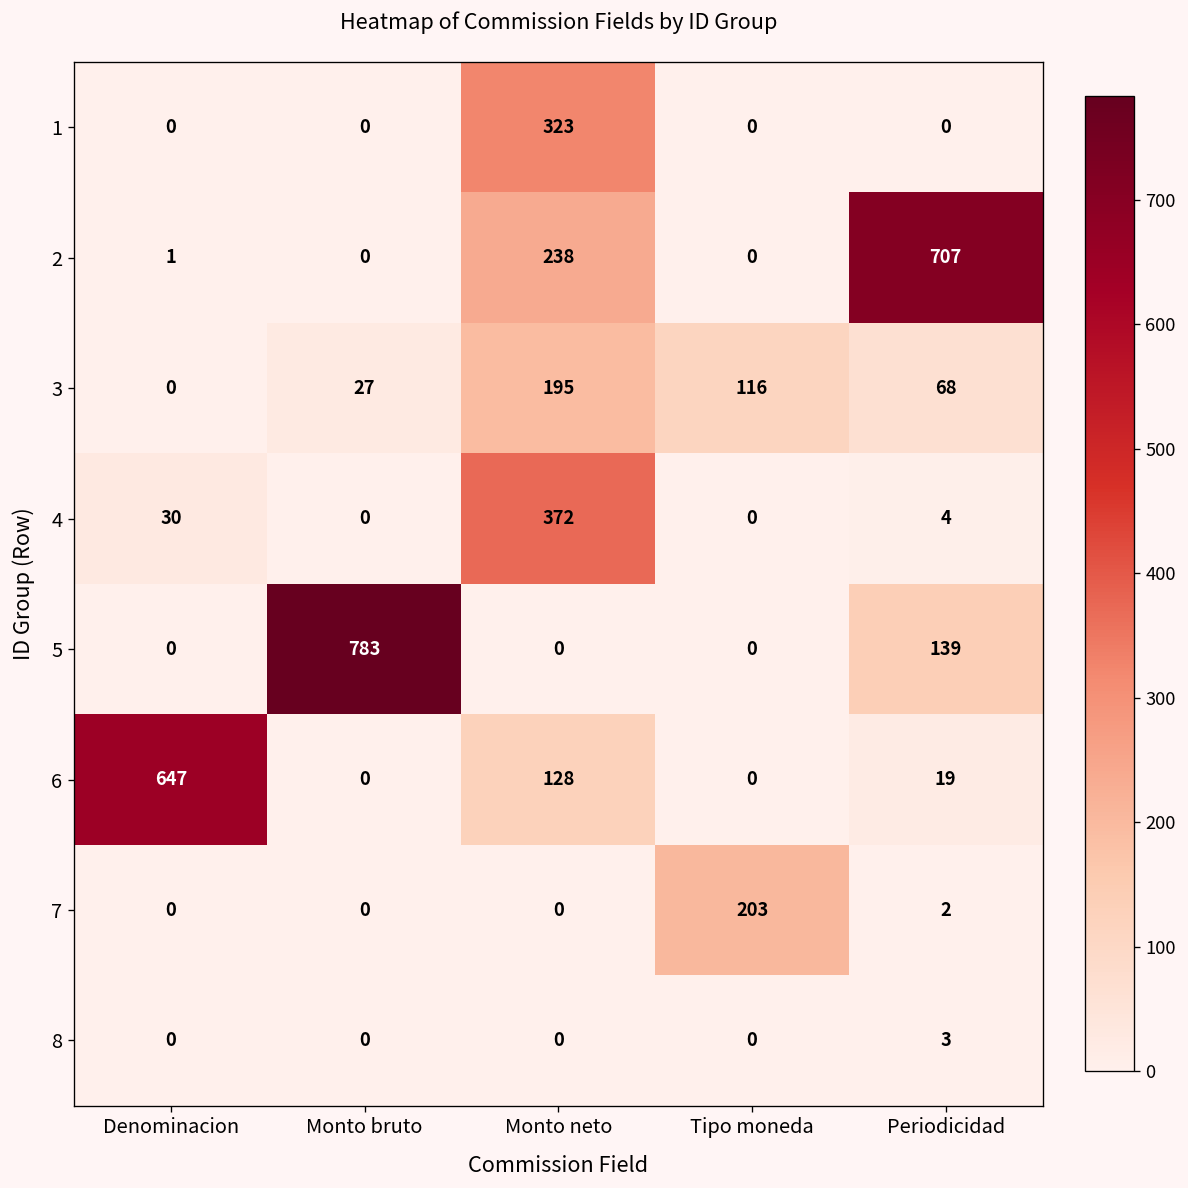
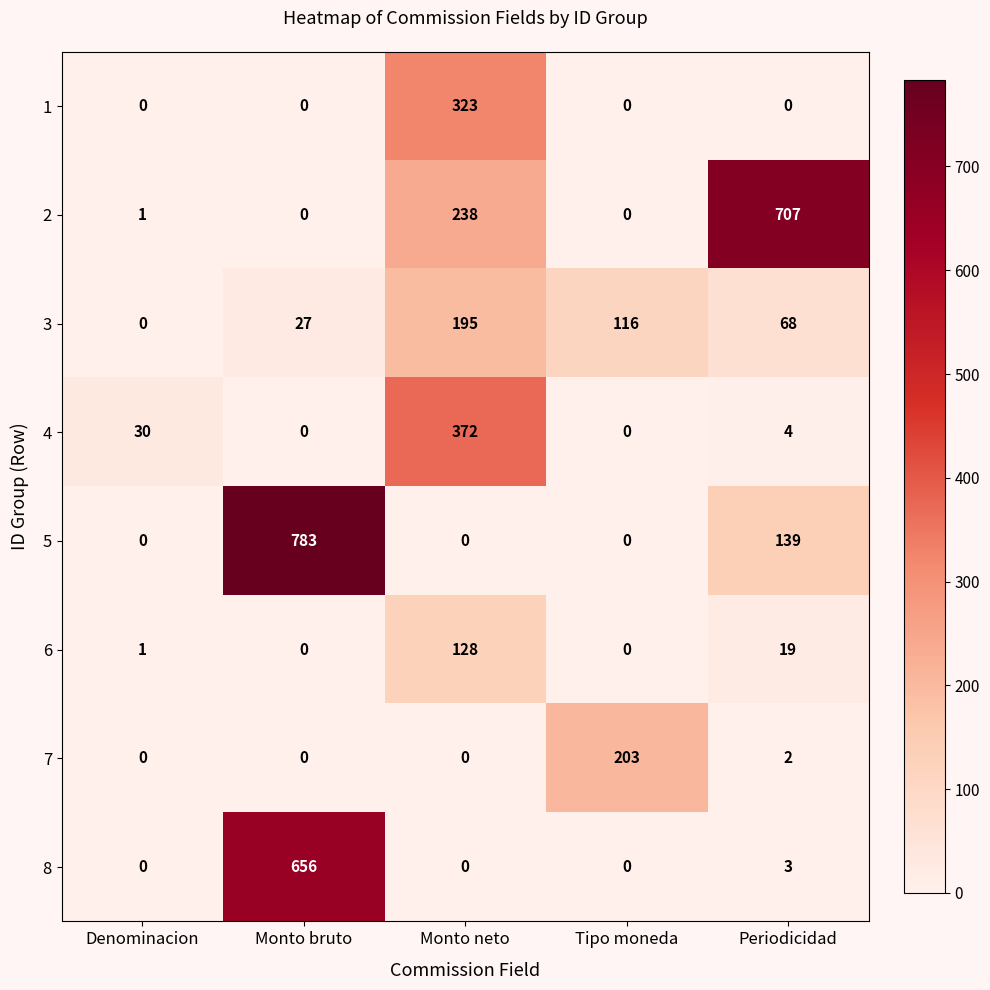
6, Denominacion: 647 -> 1
8, Monto bruto: 0 -> 656
